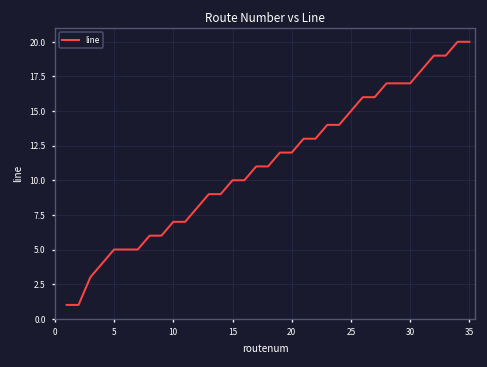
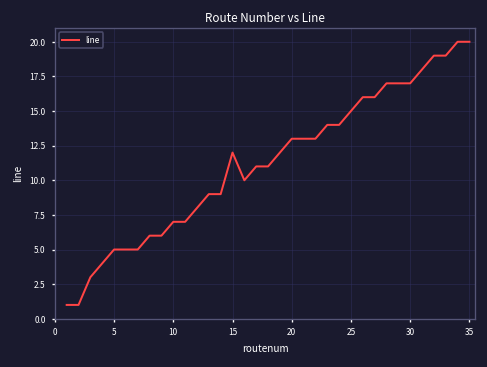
15: 10 -> 12
20: 12 -> 13
